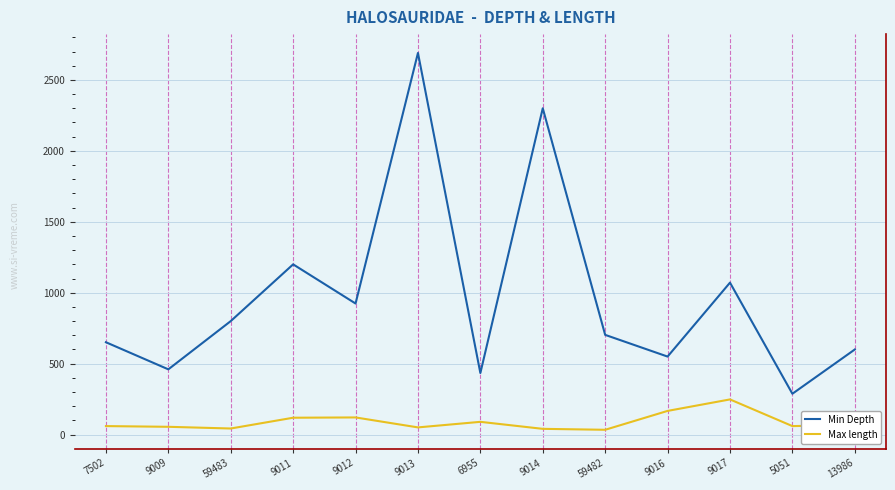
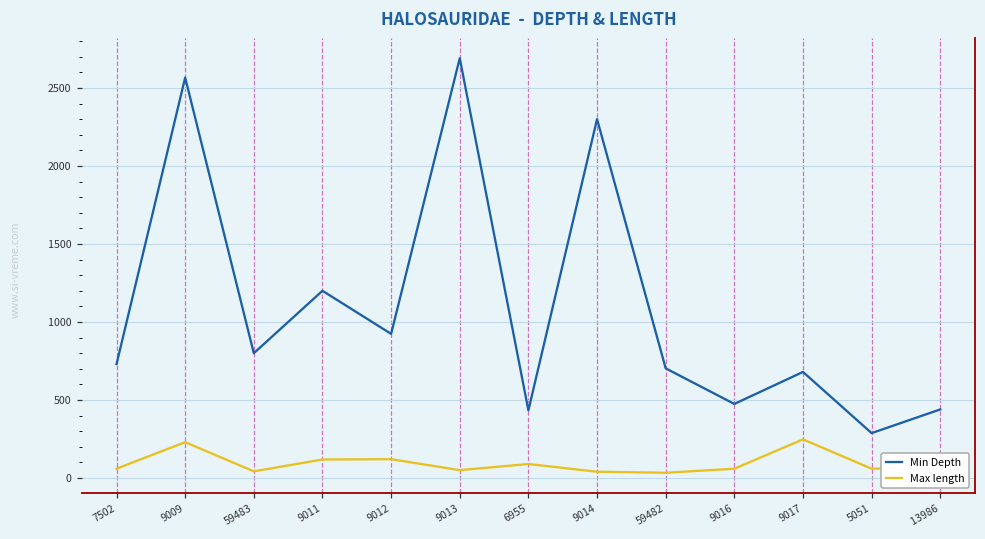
Min Depth, 7502: 650 -> 730
Min Depth, 9009: 460 -> 2570
Max length, 9009: 60 -> 230
Min Depth, 9016: 550 -> 480
Max length, 9016: 170 -> 60
Min Depth, 9017: 1070 -> 680
Min Depth, 13986: 600 -> 440
